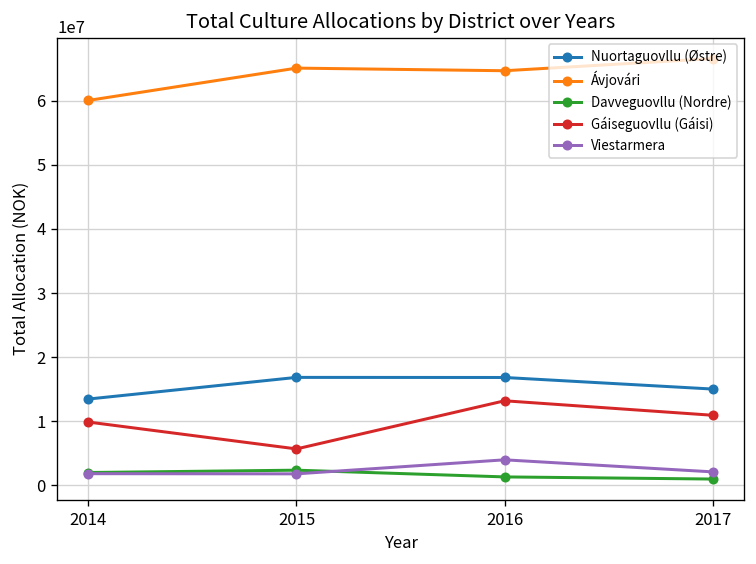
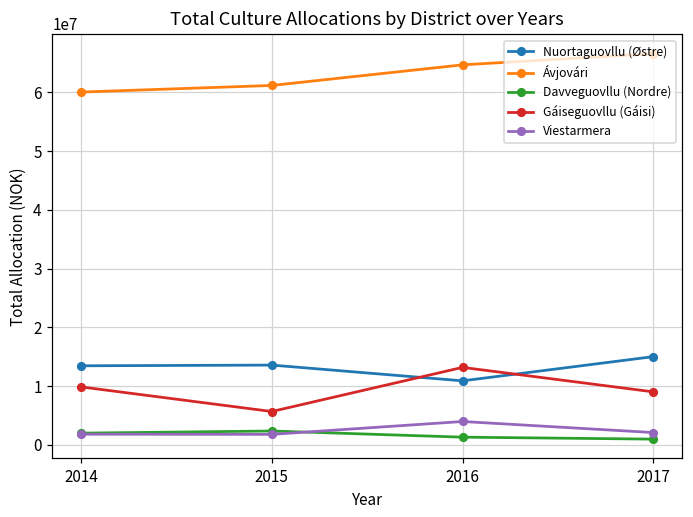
Nuortaguovllu (Østre), 2015: 17000000 -> 14000000
Ávjovári, 2015: 65000000 -> 61000000
Nuortaguovllu (Østre), 2016: 17000000 -> 11000000
Gáiseguovllu (Gáisi), 2017: 11000000 -> 9000000
